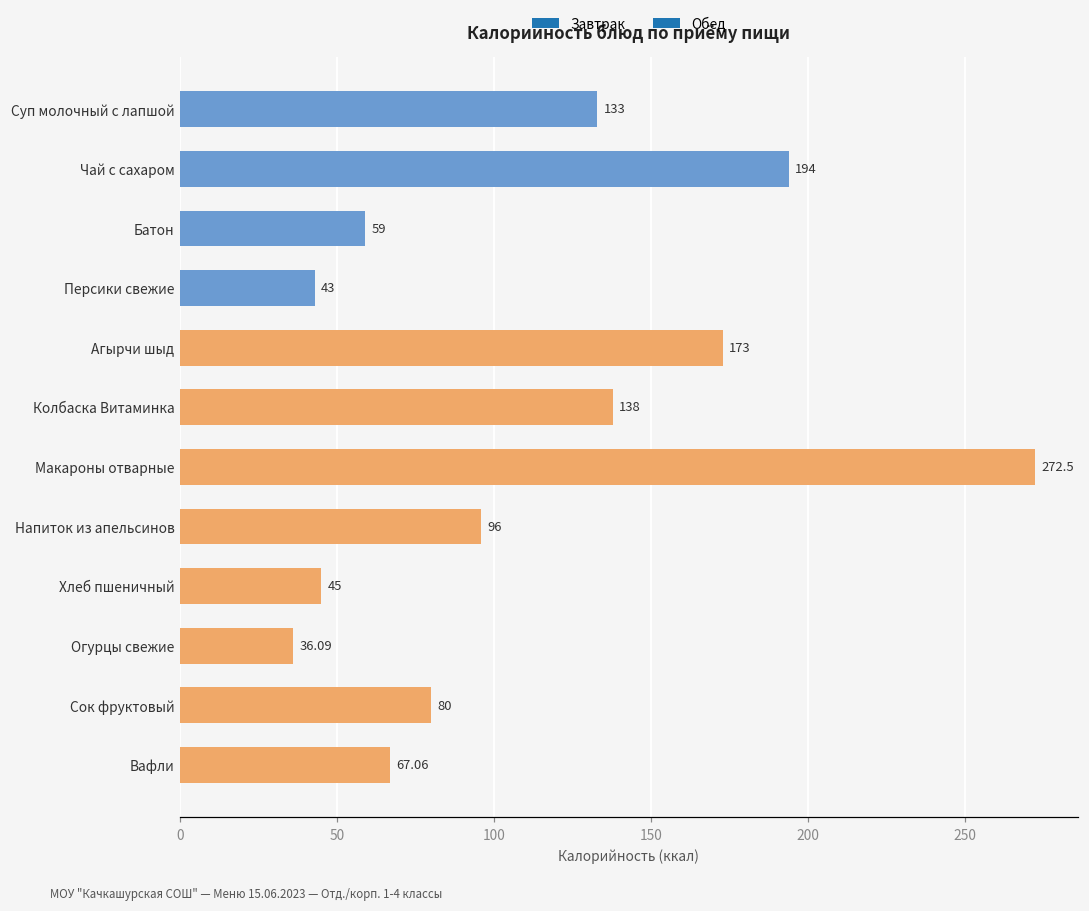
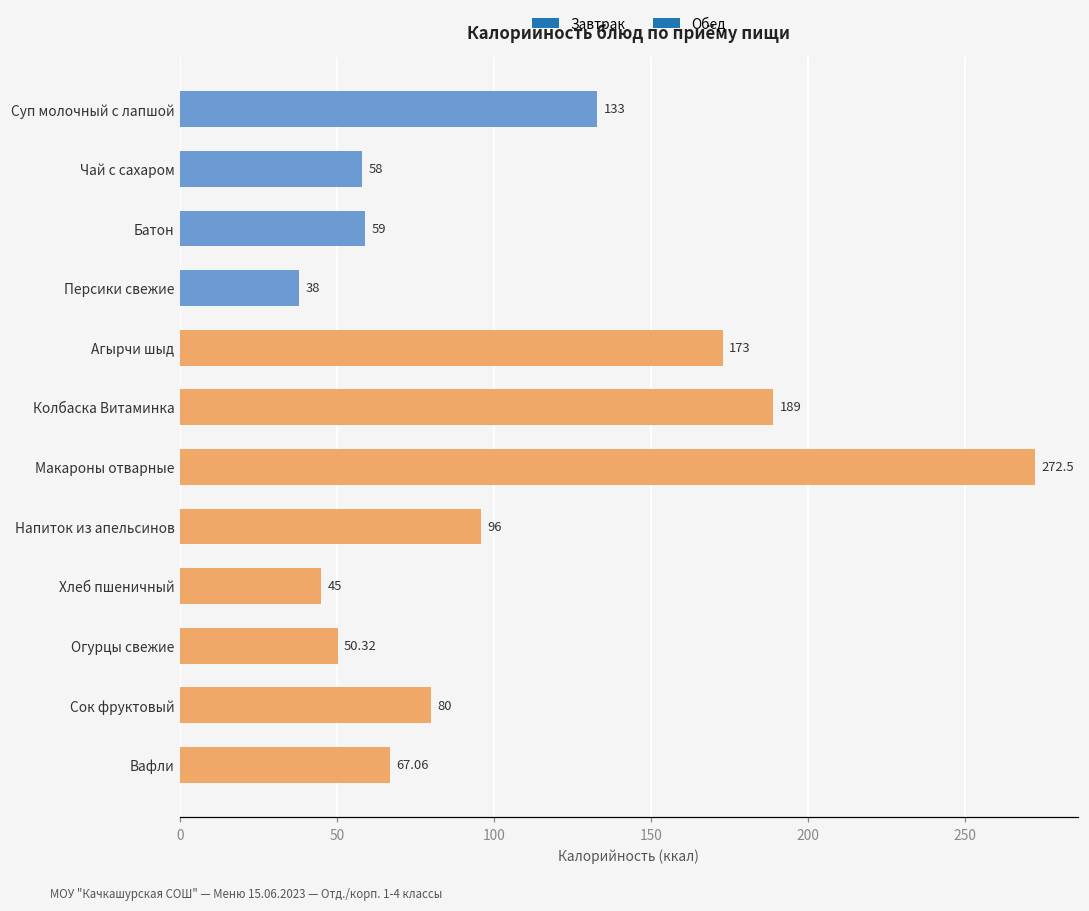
Чай с сахаром: 194 -> 58
Персики свежие: 43 -> 38
Колбаска Витаминка: 138 -> 189
Огурцы свежие: 36.09 -> 50.32
